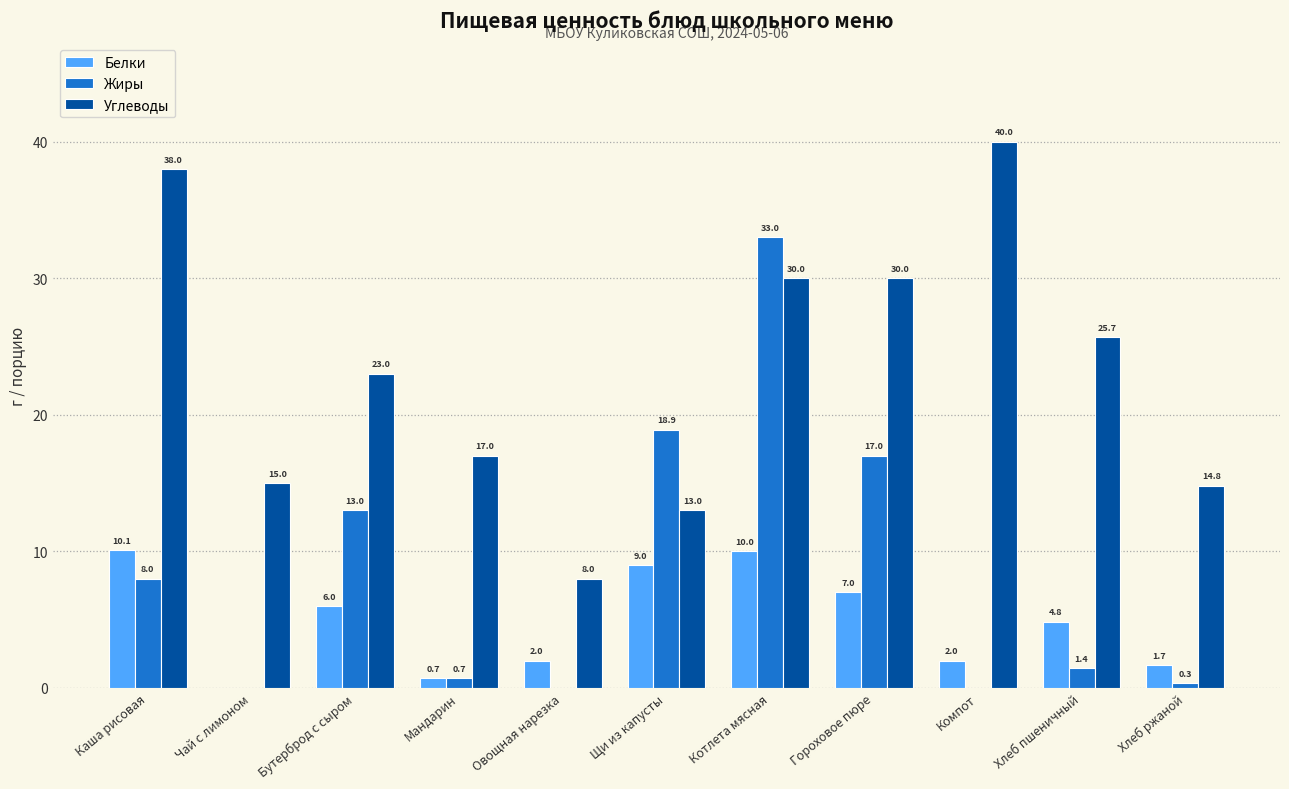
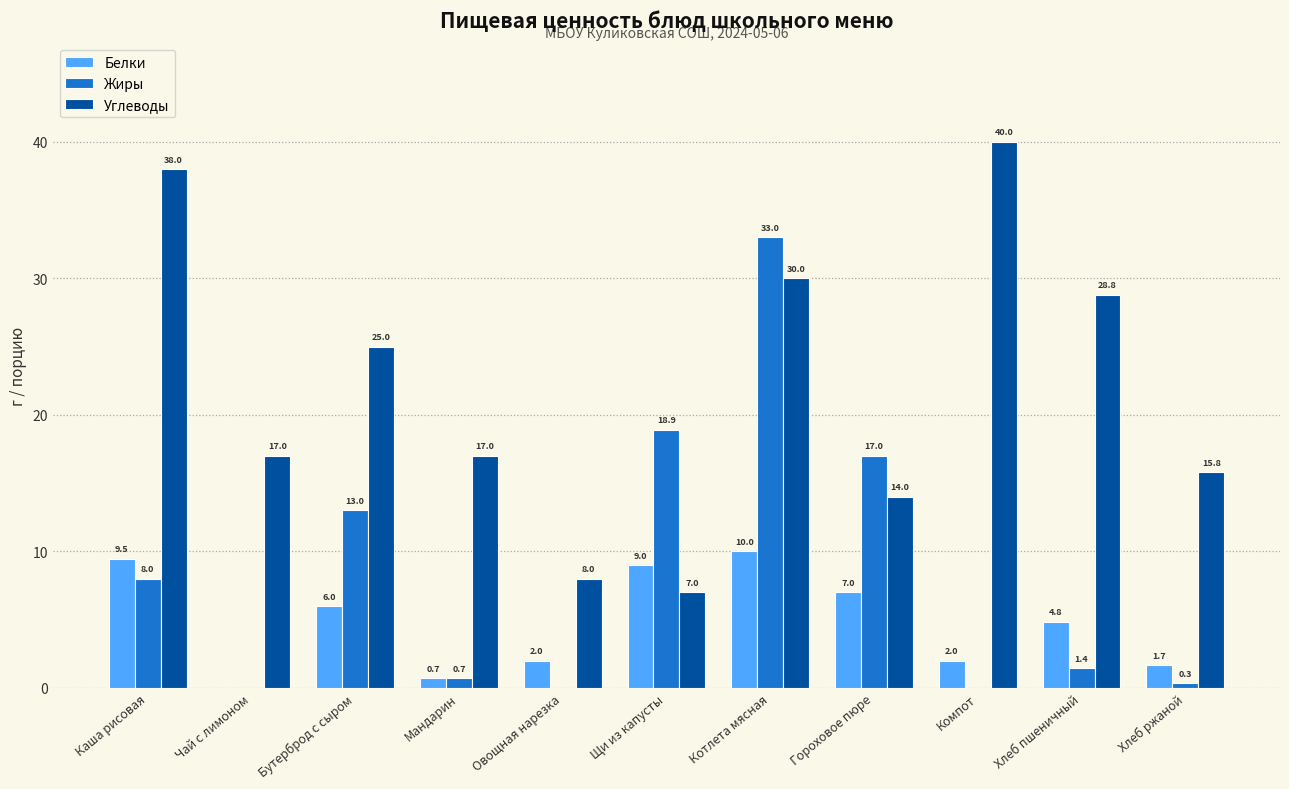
Белки, Каша рисовая: 10.1 -> 9.5
Углеводы, Чай с лимоном: 15.0 -> 17.0
Углеводы, Бутерброд с сыром: 23.0 -> 25.0
Углеводы, Щи из капусты: 13.0 -> 7.0
Углеводы, Гороховое пюре: 30.0 -> 14.0
Углеводы, Хлеб пшеничный: 25.7 -> 28.8
Углеводы, Хлеб ржаной: 14.8 -> 15.8
